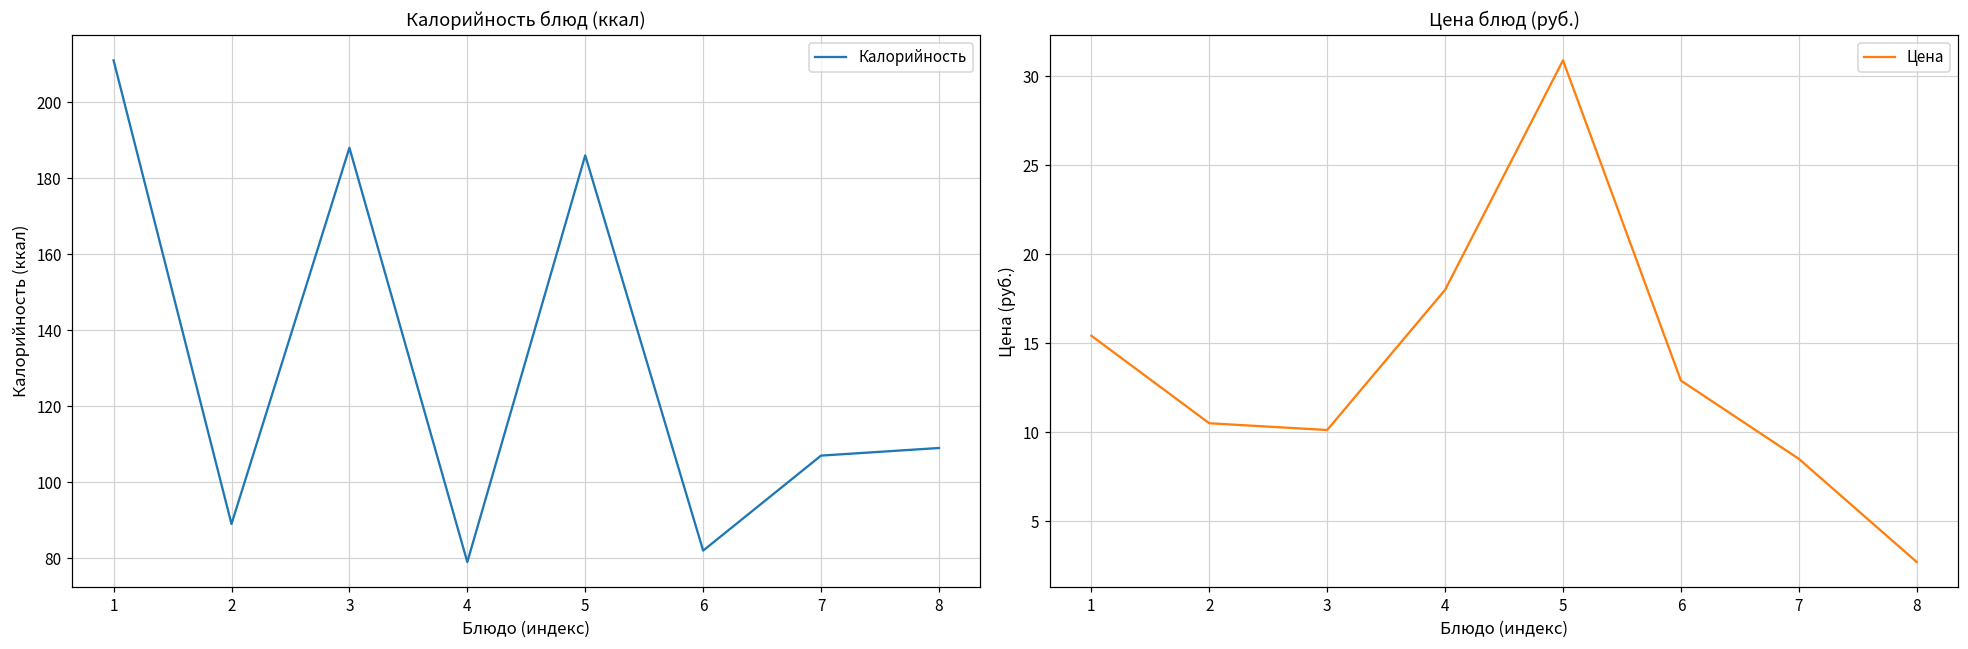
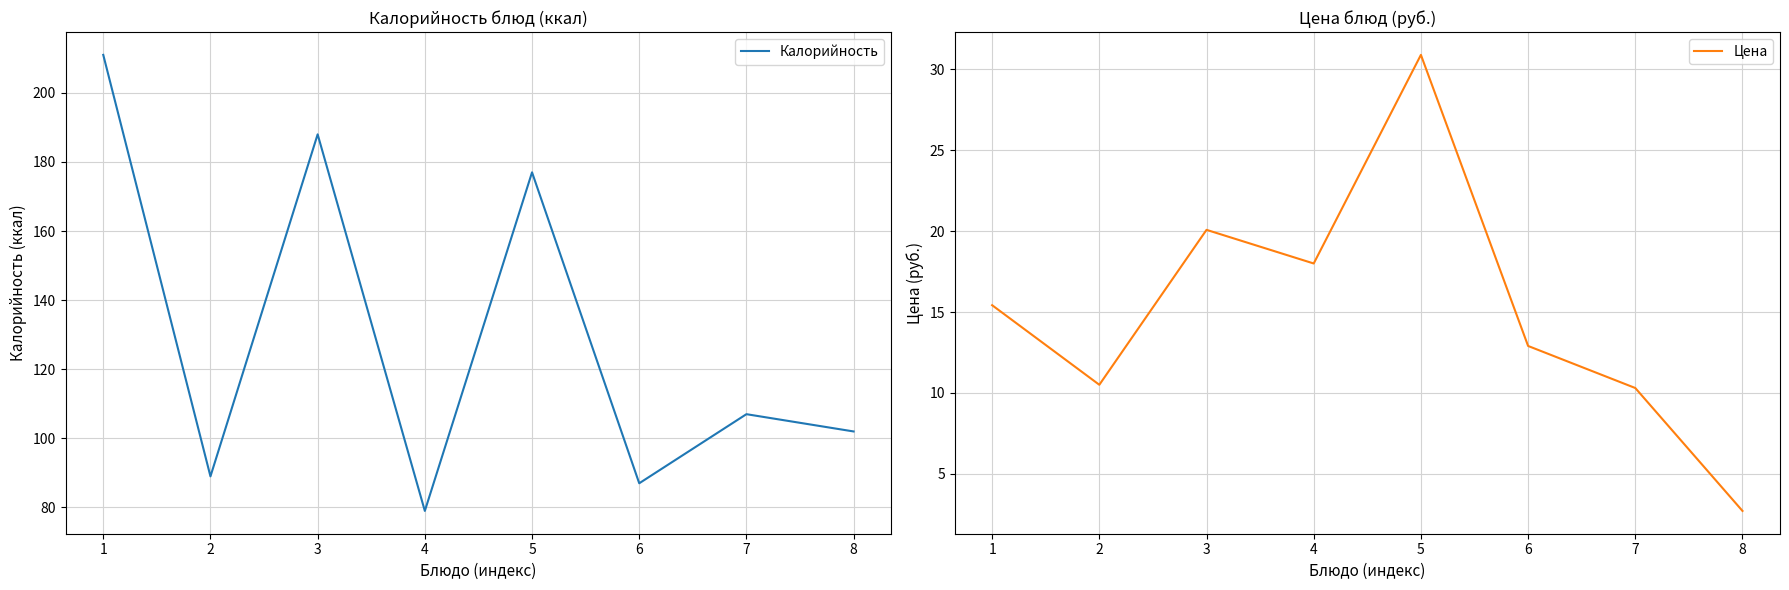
Калорийность блюд (ккал), 5: 186 -> 177
Калорийность блюд (ккал), 6: 82 -> 87
Калорийность блюд (ккал), 8: 109 -> 102
Цена блюд (руб.), 3: 10.1 -> 20.1
Цена блюд (руб.), 7: 8.5 -> 10.3
